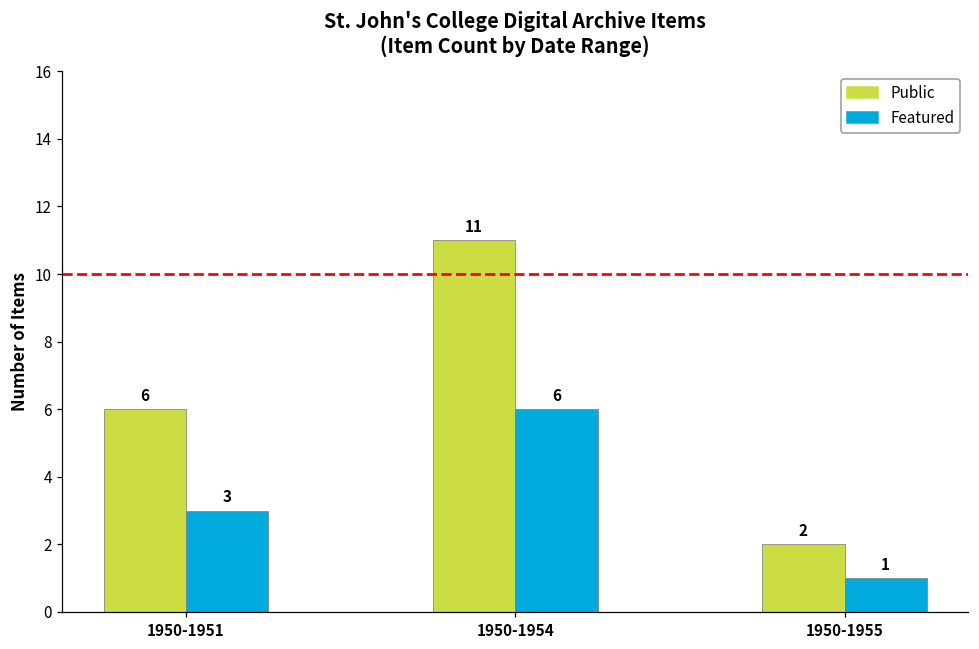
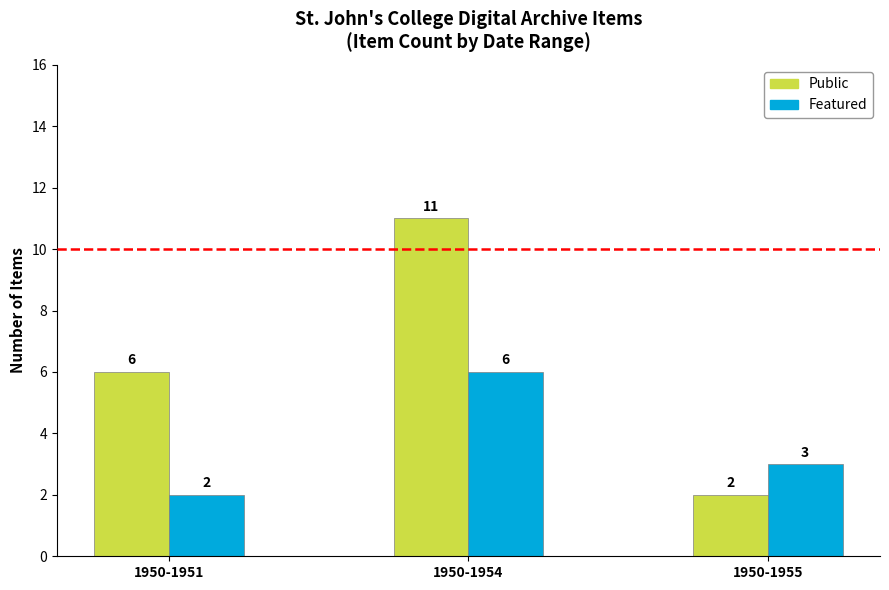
Featured, 1950-1951: 3 -> 2
Featured, 1950-1955: 1 -> 3
